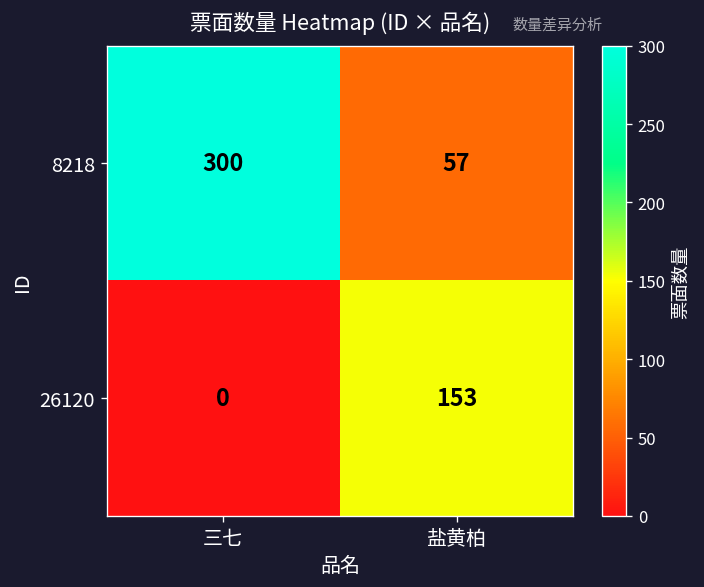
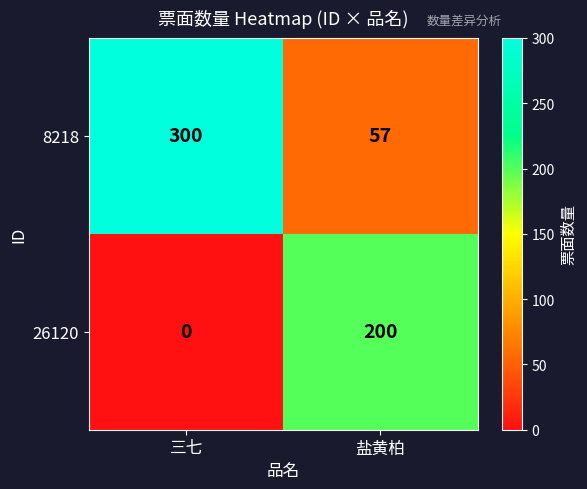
26120, 盐黄柏: 153 -> 200
